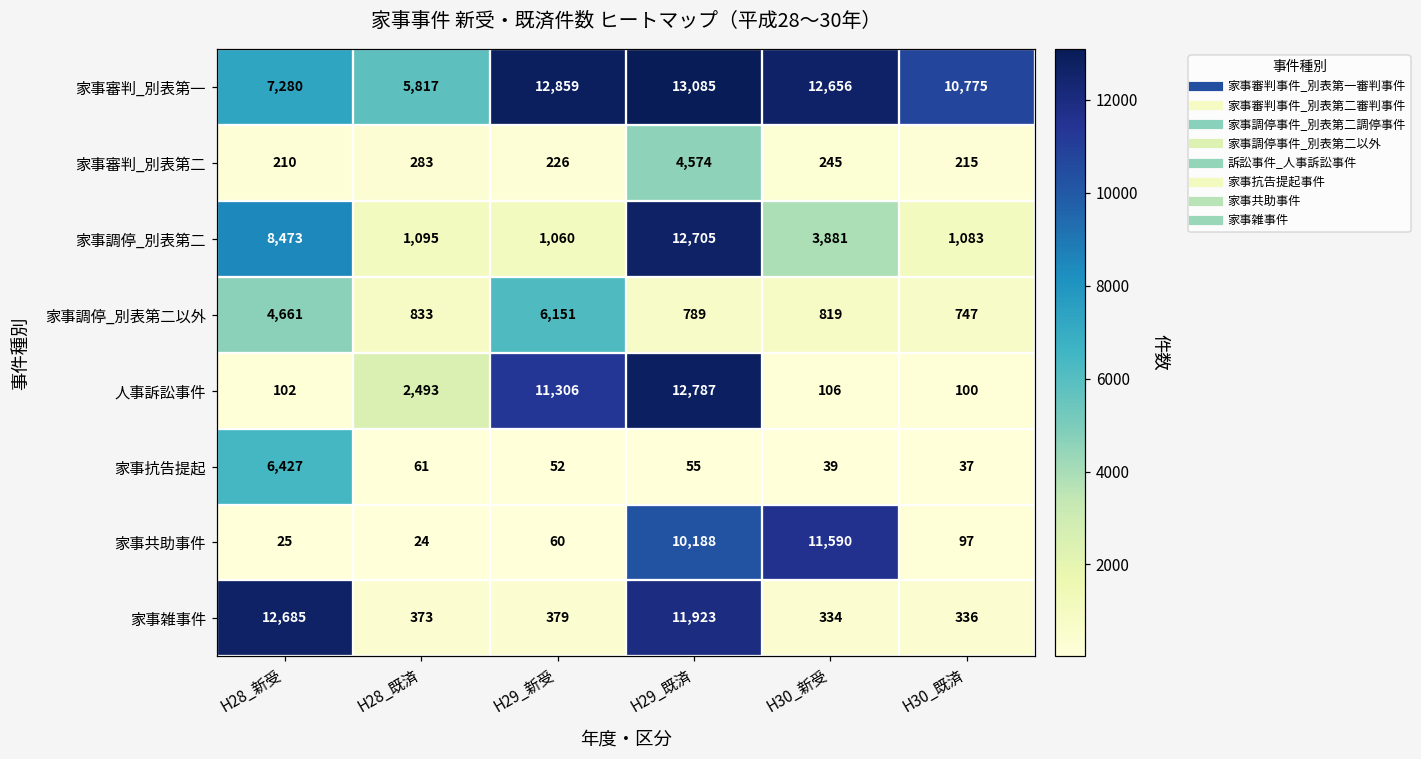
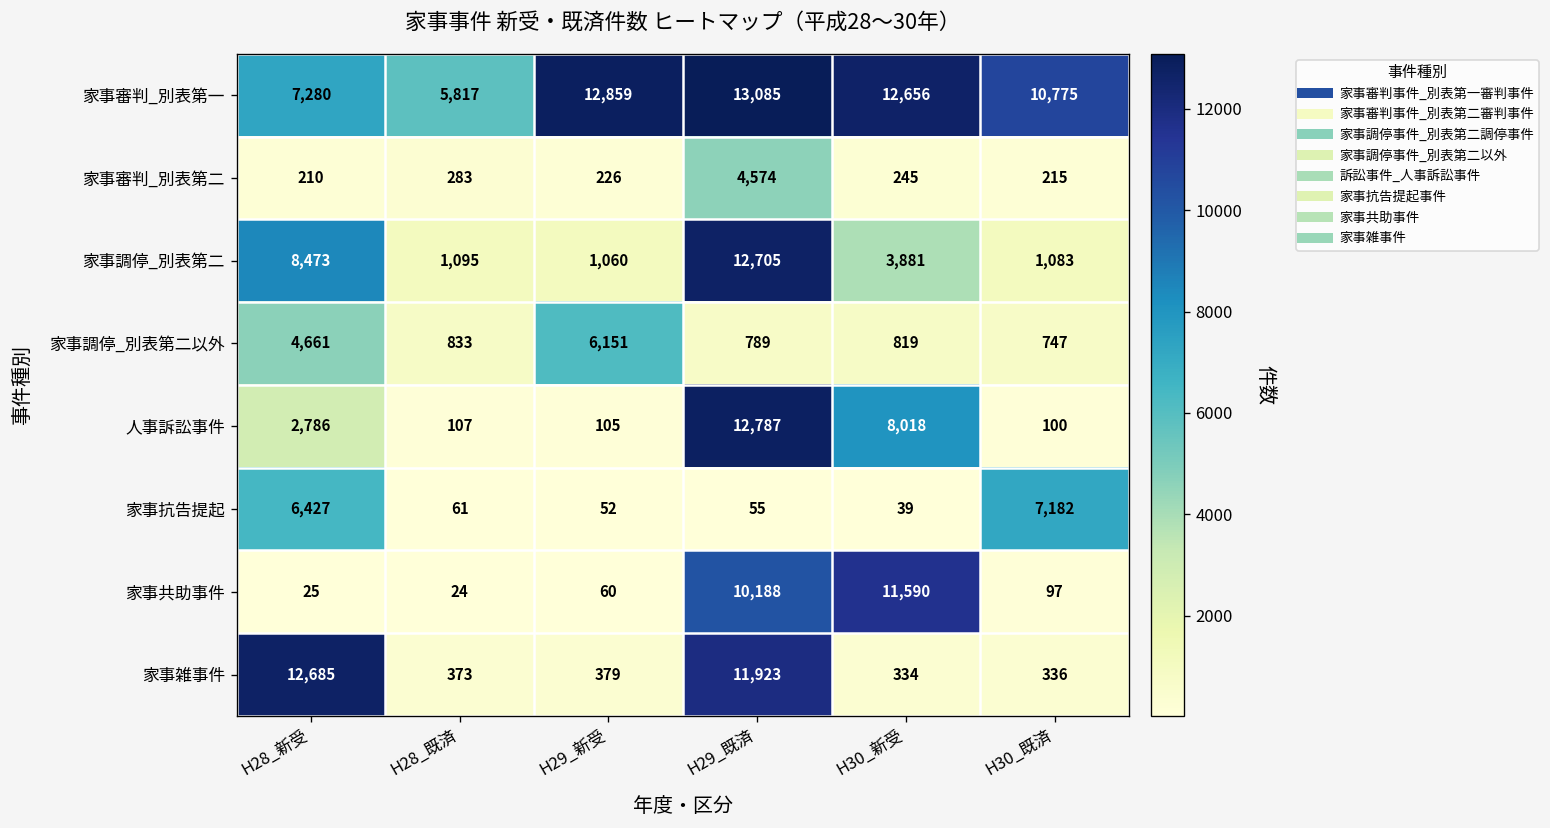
人事訴訟事件, H28_新受: 102 -> 2,786
人事訴訟事件, H28_既済: 2,493 -> 107
人事訴訟事件, H29_新受: 11,306 -> 105
人事訴訟事件, H30_新受: 106 -> 8,018
家事抗告提起, H30_既済: 37 -> 7,182
